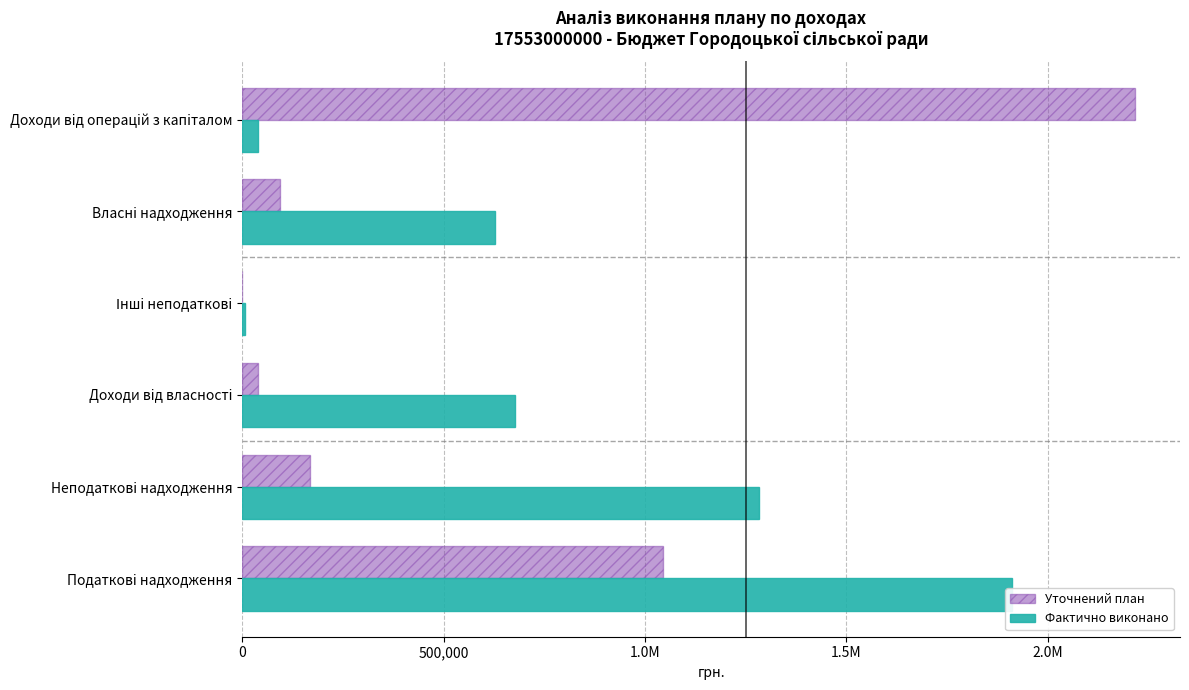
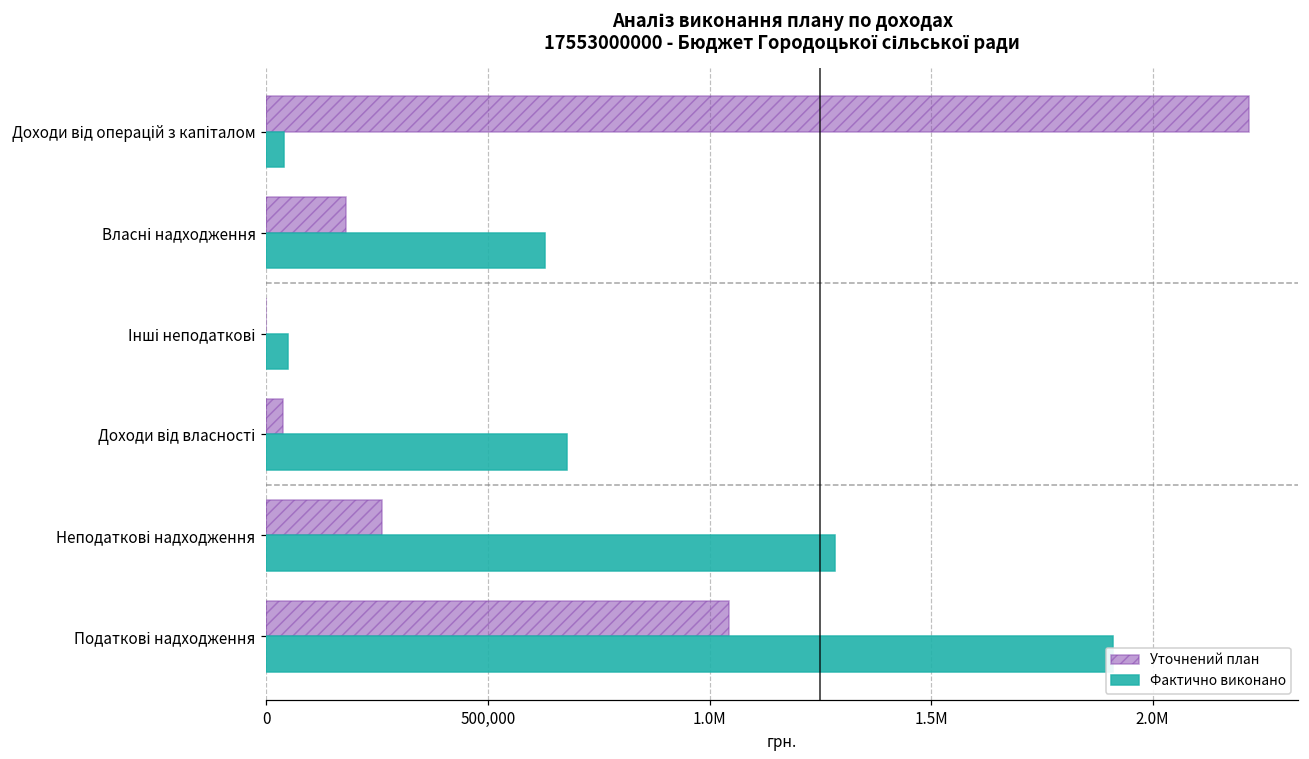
Уточнений план, Власні надходження: 90,000 -> 180,000
Фактично виконано, Інші неподаткові: 10,000 -> 50,000
Уточнений план, Неподаткові надходження: 170,000 -> 260,000
